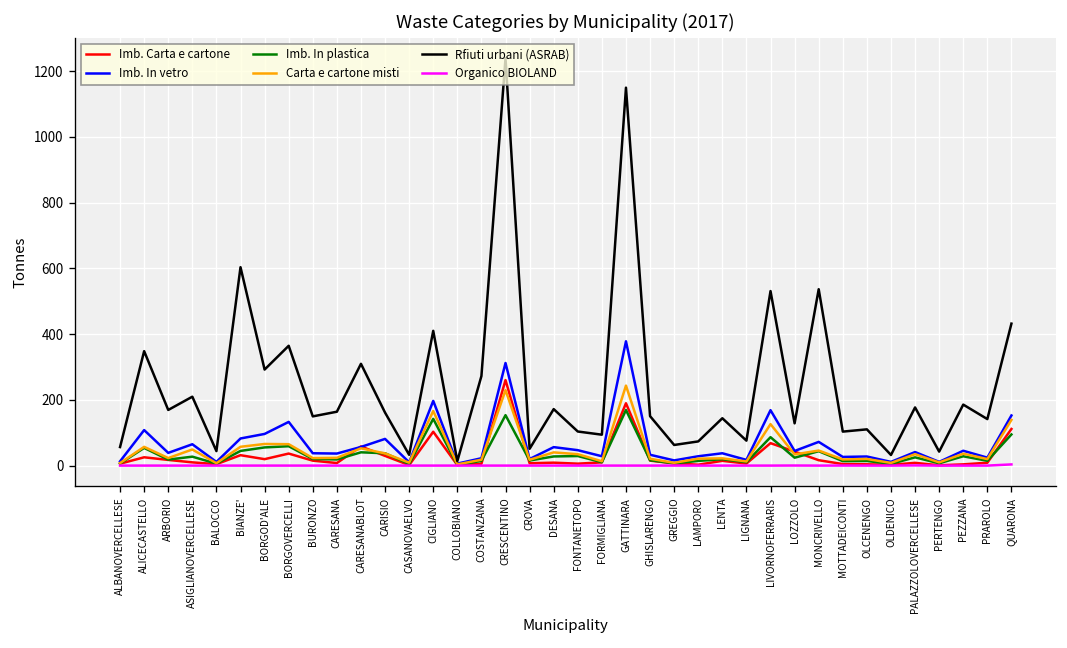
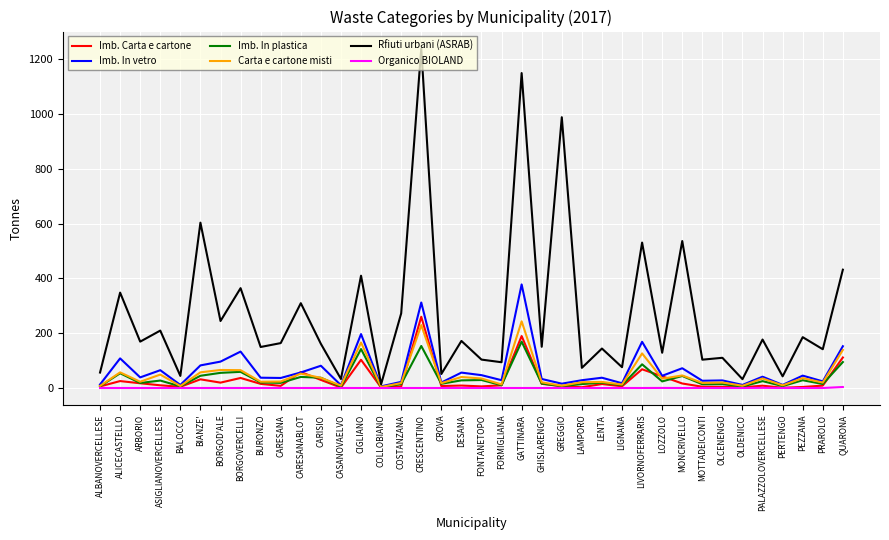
Rfiuti urbani (ASRAB), BORGOD'ALE: 290 -> 240
Rfiuti urbani (ASRAB), GREGGIO: 60 -> 990
